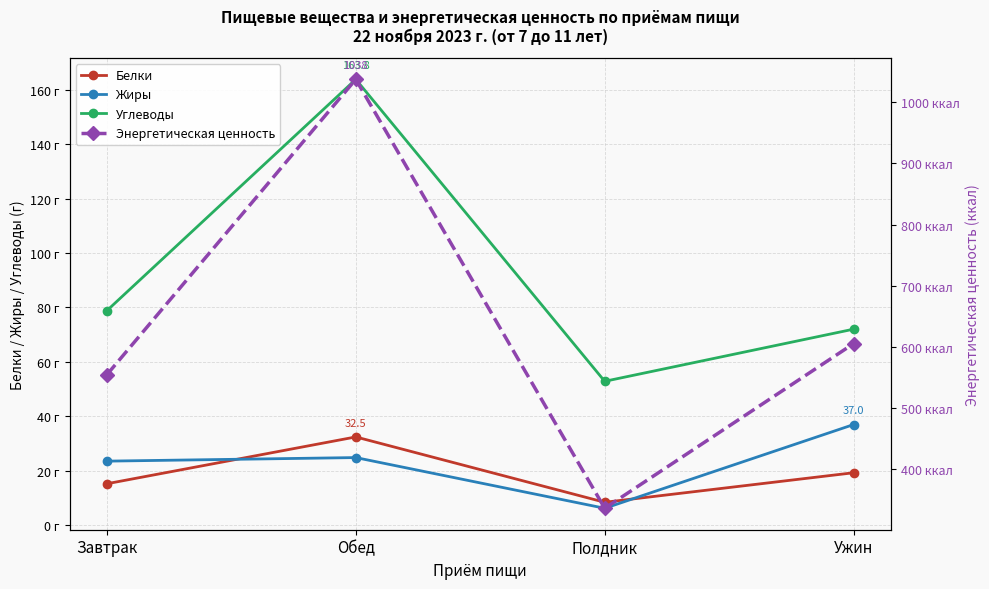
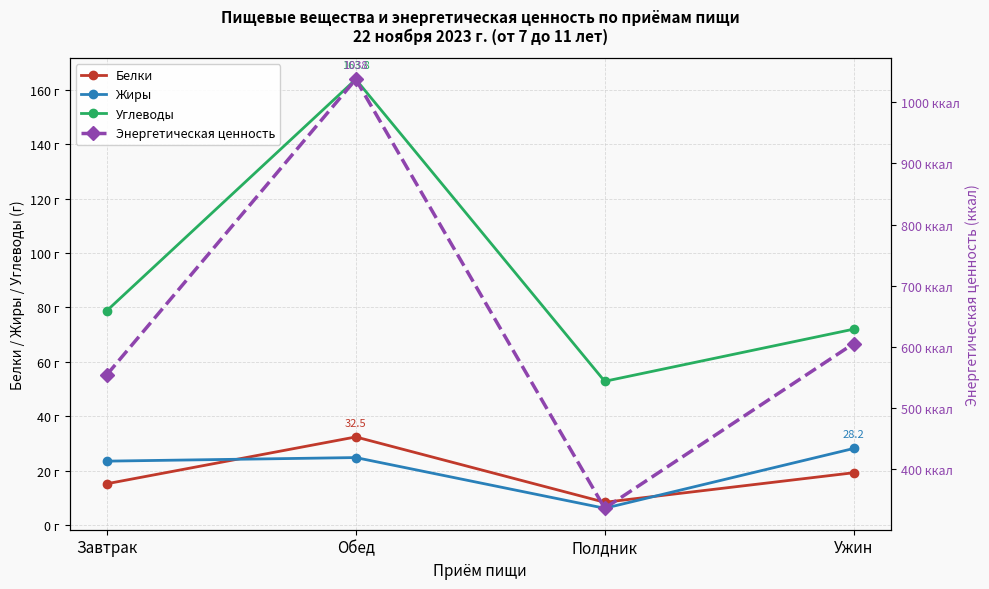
Жиры, Ужин: 37.0 -> 28.2
